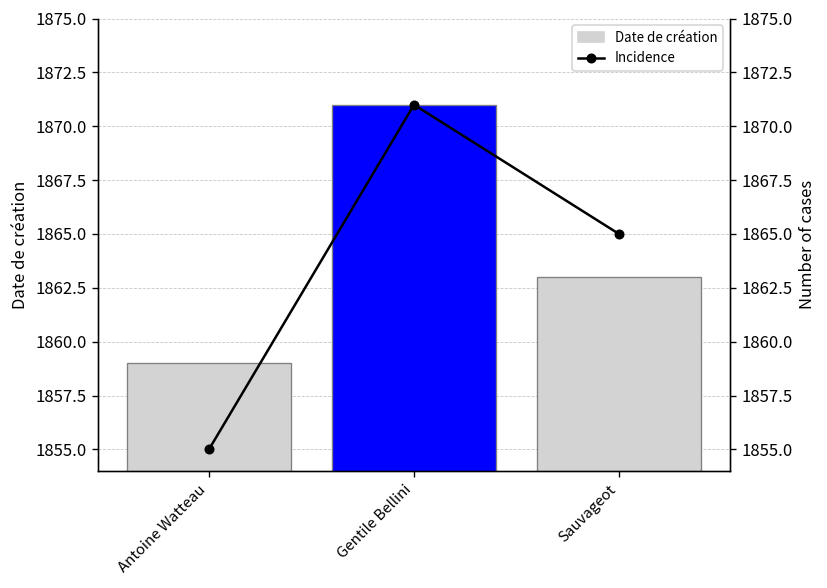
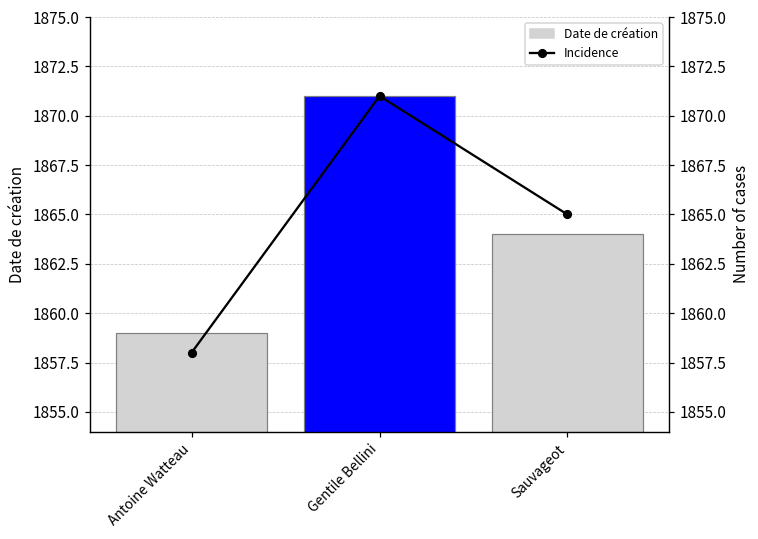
Date de création, Sauvageot: 1863 -> 1864
Incidence, Antoine Watteau: 1855 -> 1858
